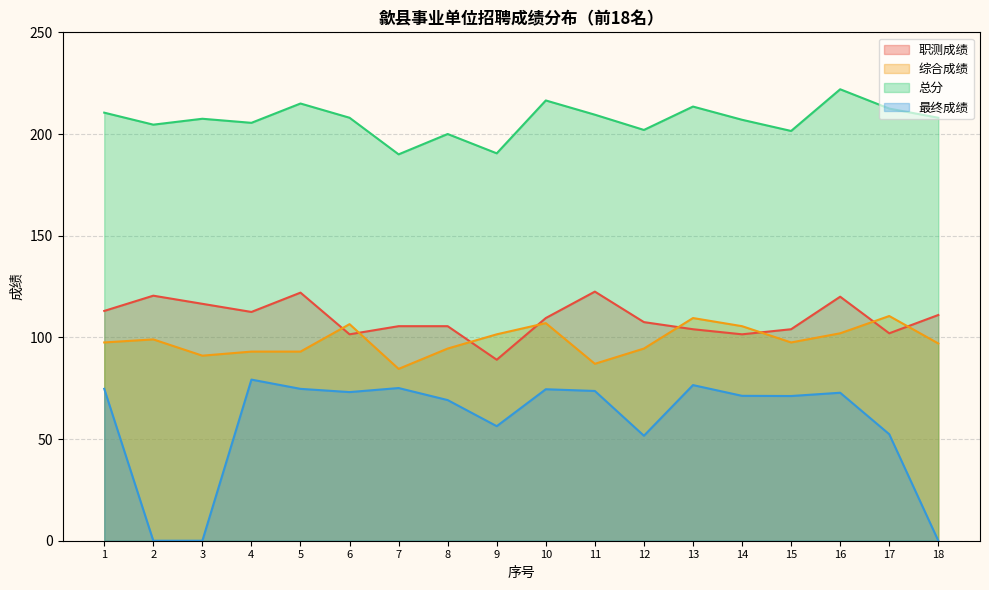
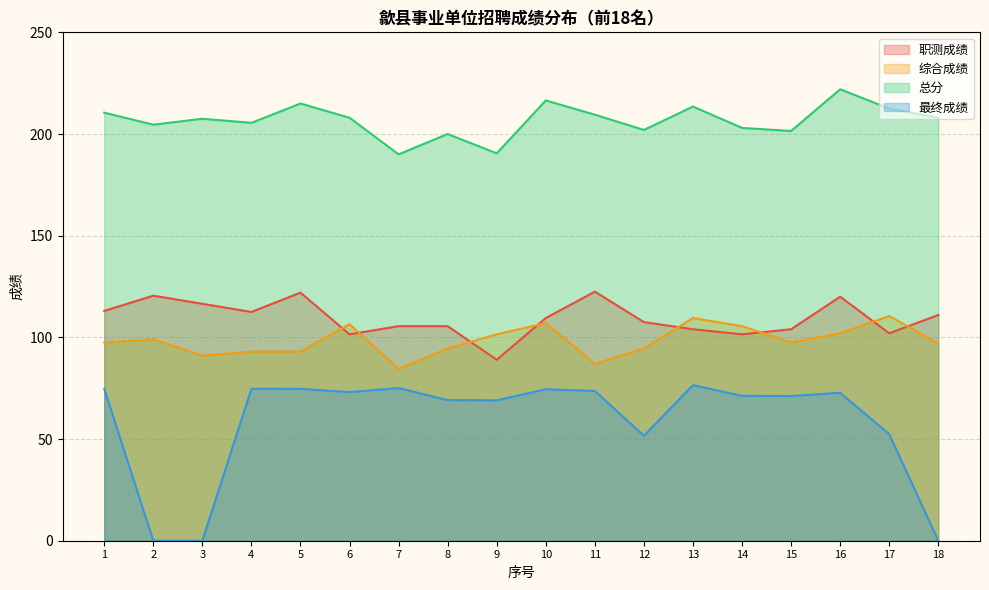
最终成绩, 4: 79 -> 75
最终成绩, 9: 56 -> 69
总分, 14: 207 -> 203
